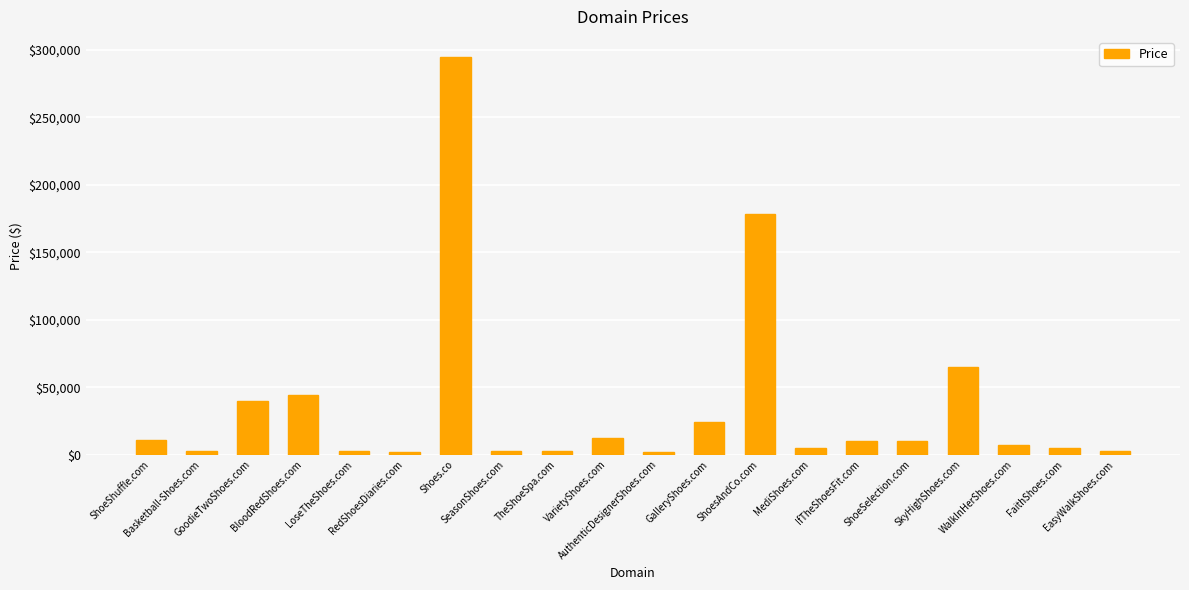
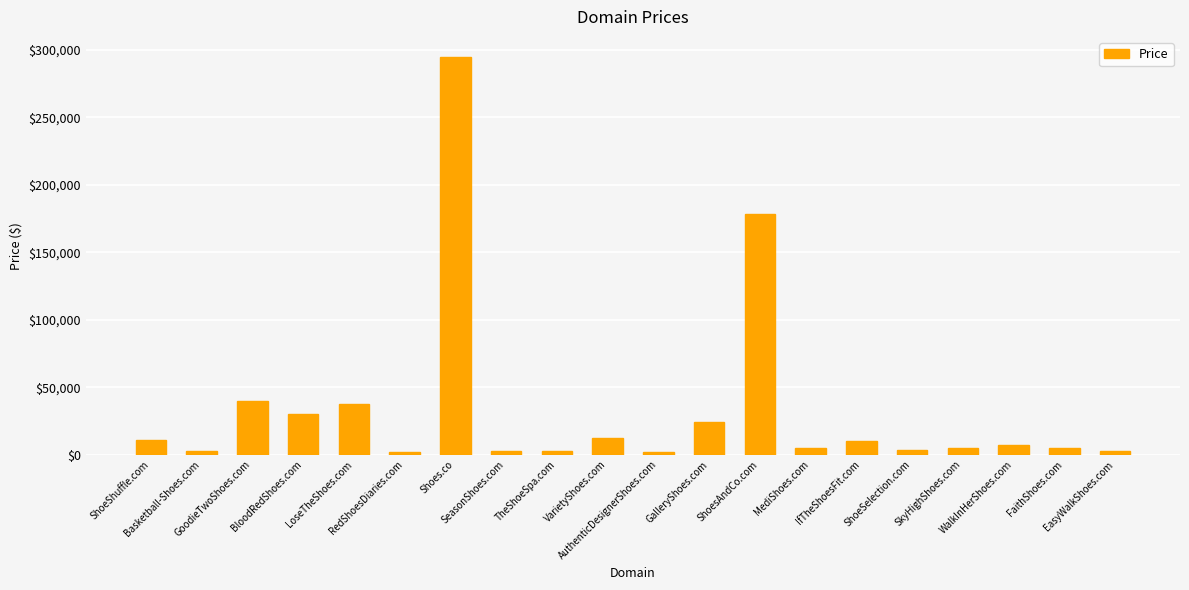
BloodRedShoes.com: $44,000 -> $30,000
LoseTheShoes.com: $3,000 -> $38,000
ShoeSelection.com: $10,000 -> $4,000
SkyHighShoes.com: $65,000 -> $5,000
